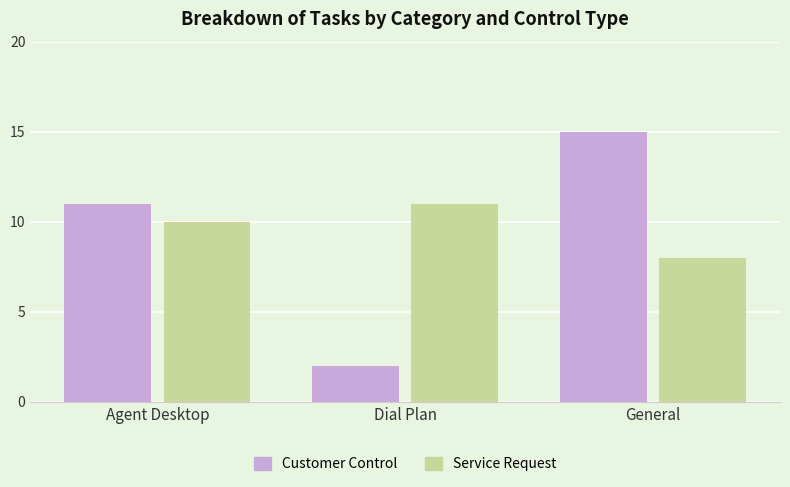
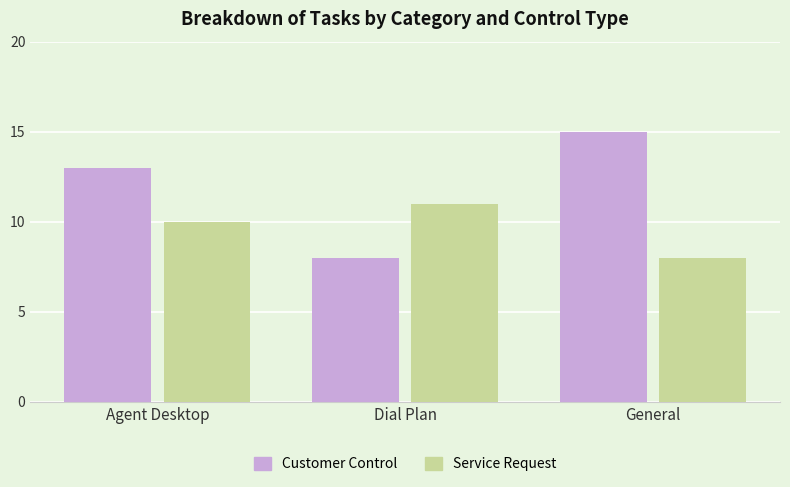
Customer Control, Agent Desktop: 11 -> 13
Customer Control, Dial Plan: 2 -> 8
